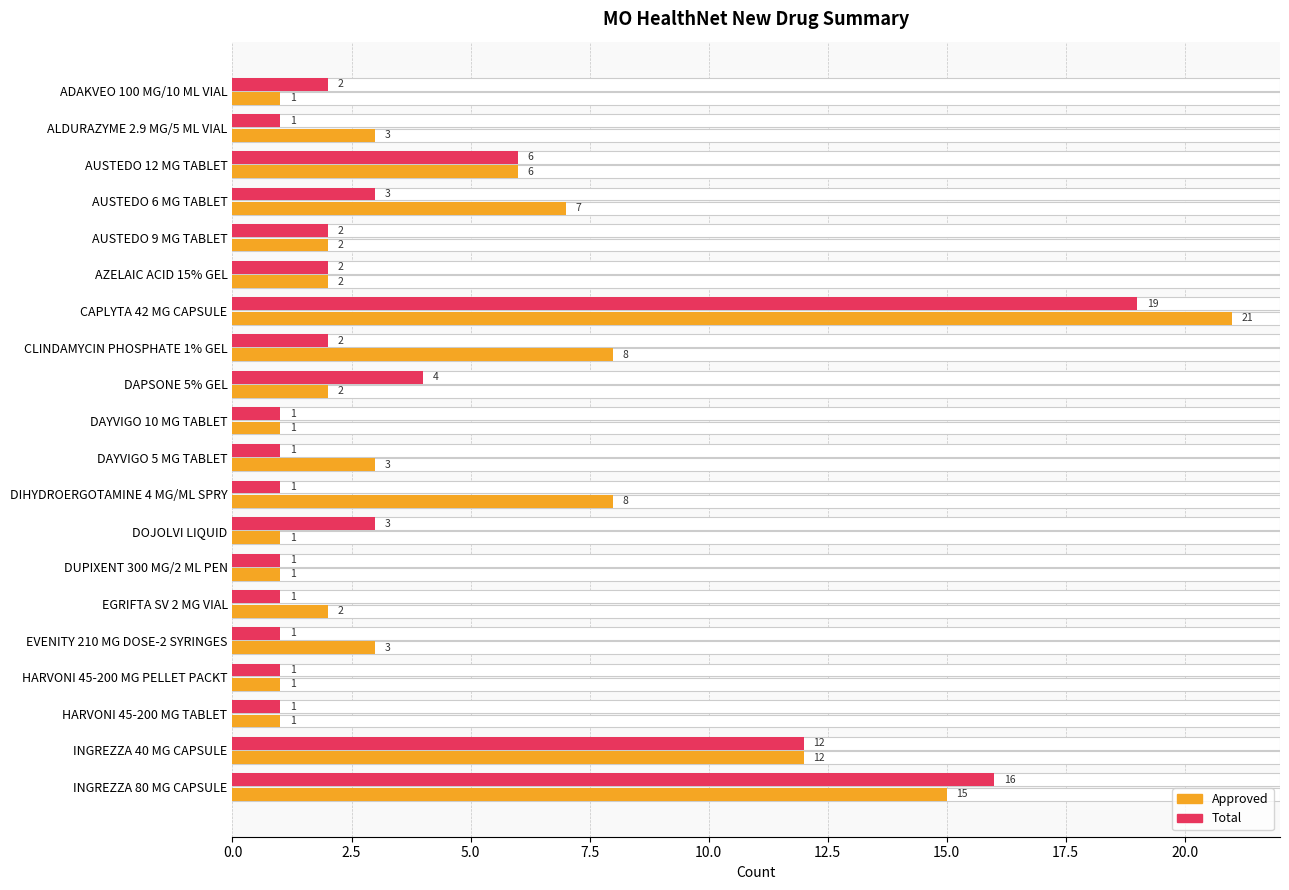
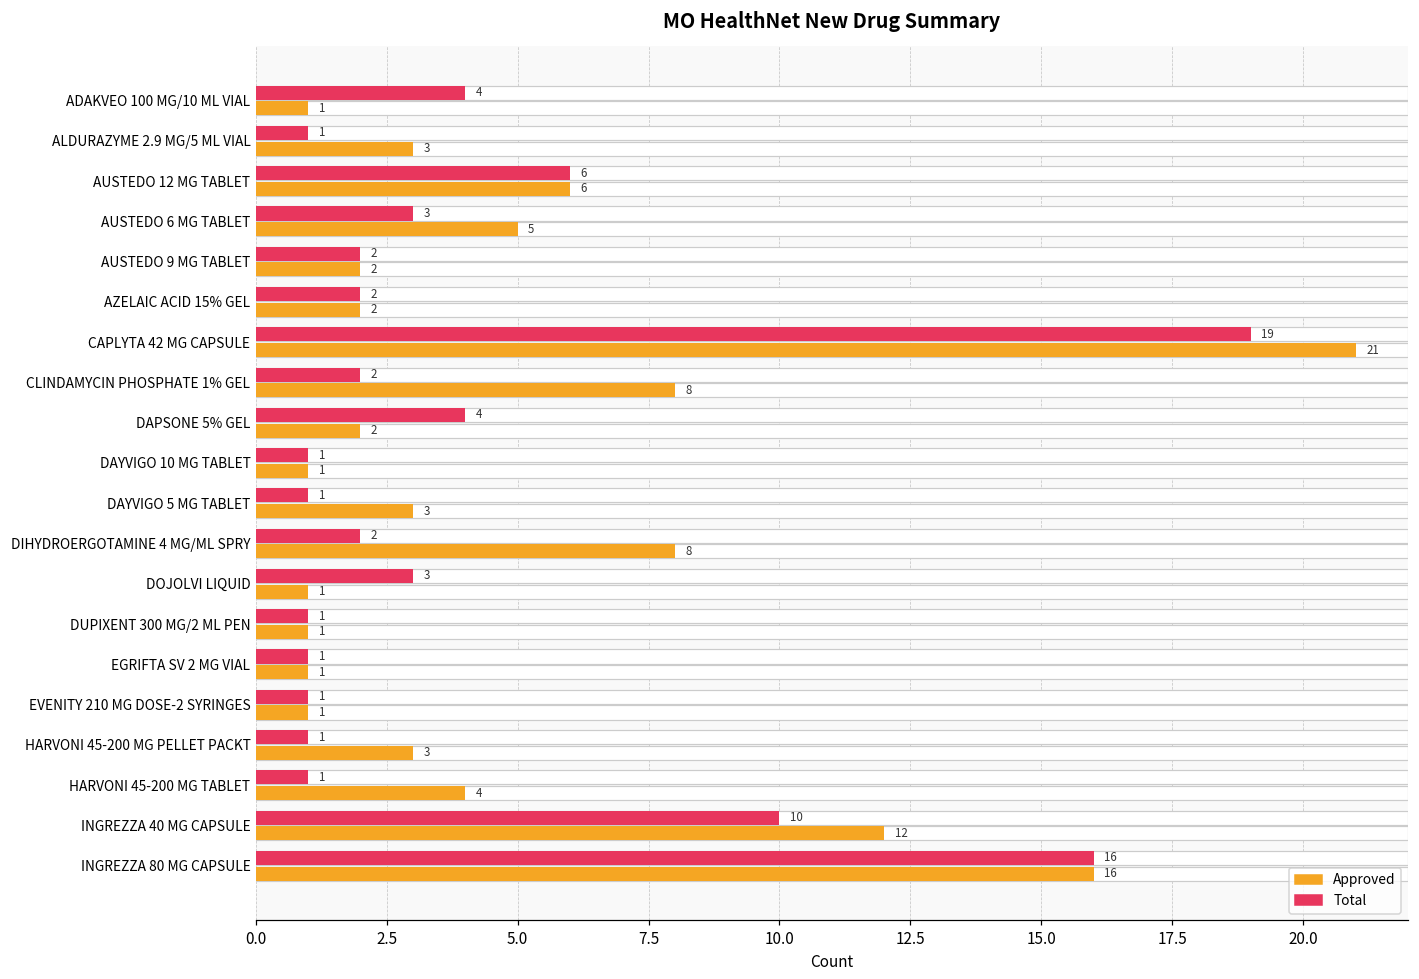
Total, ADAKVEO 100 MG/10 ML VIAL: 2 -> 4
Approved, AUSTEDO 6 MG TABLET: 7 -> 5
Total, DIHYDROERGOTAMINE 4 MG/ML SPRY: 1 -> 2
Approved, EGRIFTA SV 2 MG VIAL: 2 -> 1
Approved, EVENITY 210 MG DOSE-2 SYRINGES: 3 -> 1
Approved, HARVONI 45-200 MG PELLET PACKT: 1 -> 3
Approved, HARVONI 45-200 MG TABLET: 1 -> 4
Total, INGREZZA 40 MG CAPSULE: 12 -> 10
Approved, INGREZZA 80 MG CAPSULE: 15 -> 16
